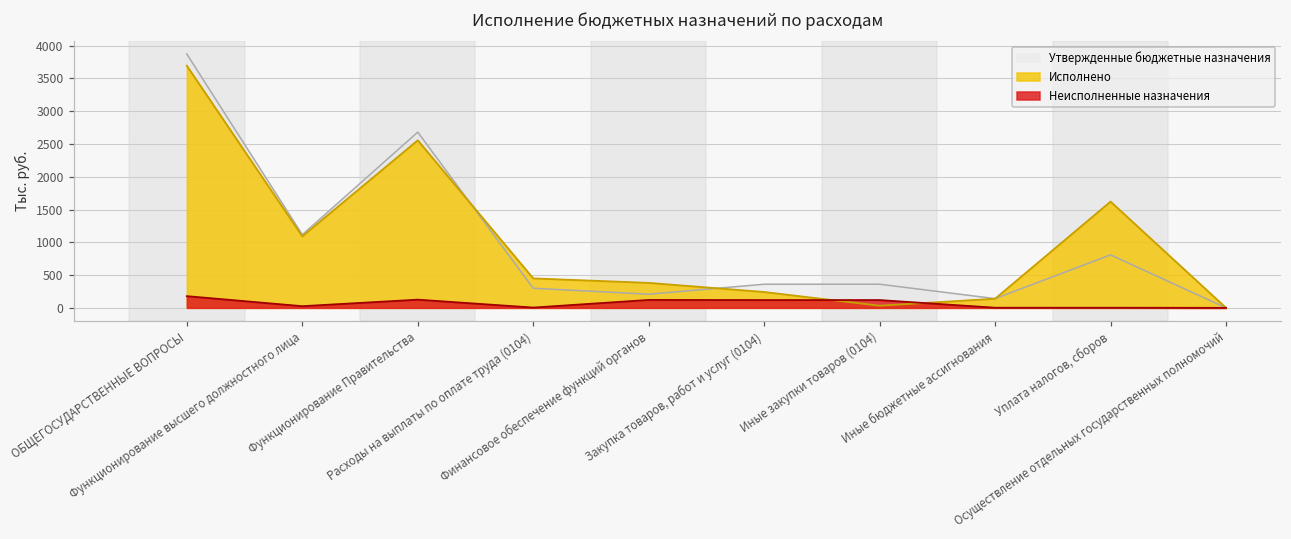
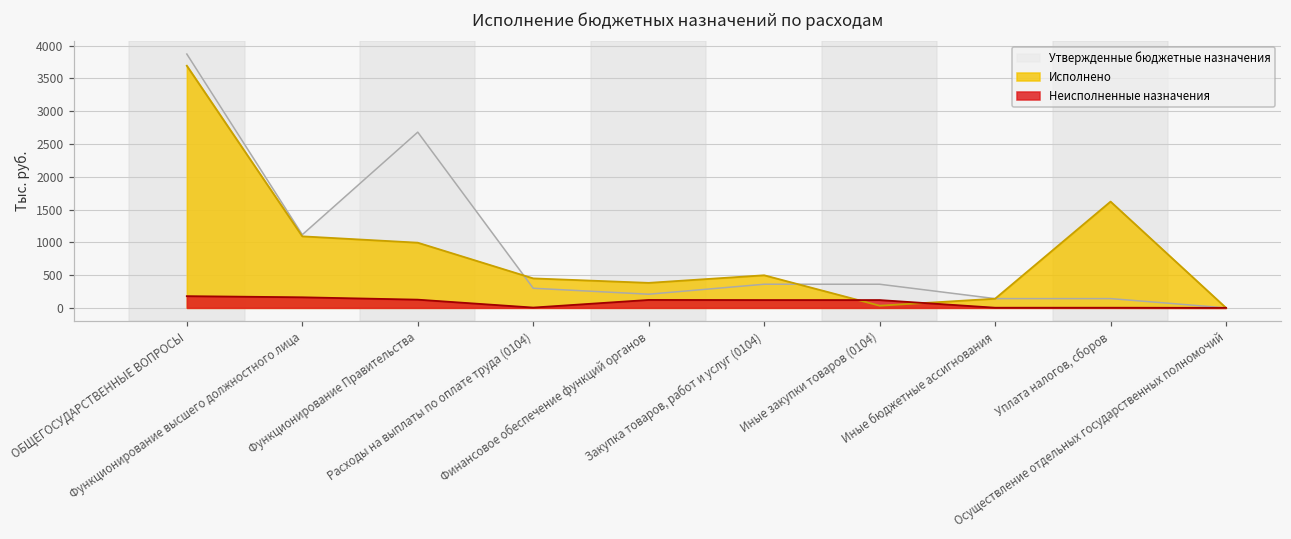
Неисполненные назначения, Функционирование высшего должностного лица: 0 -> 200
Исполнено, Функционирование Правительства: 2600 -> 1000
Исполнено, Закупка товаров, работ и услуг (0104): 200 -> 500
Утвержденные бюджетные назначения, Уплата налогов, сборов: 800 -> 100
